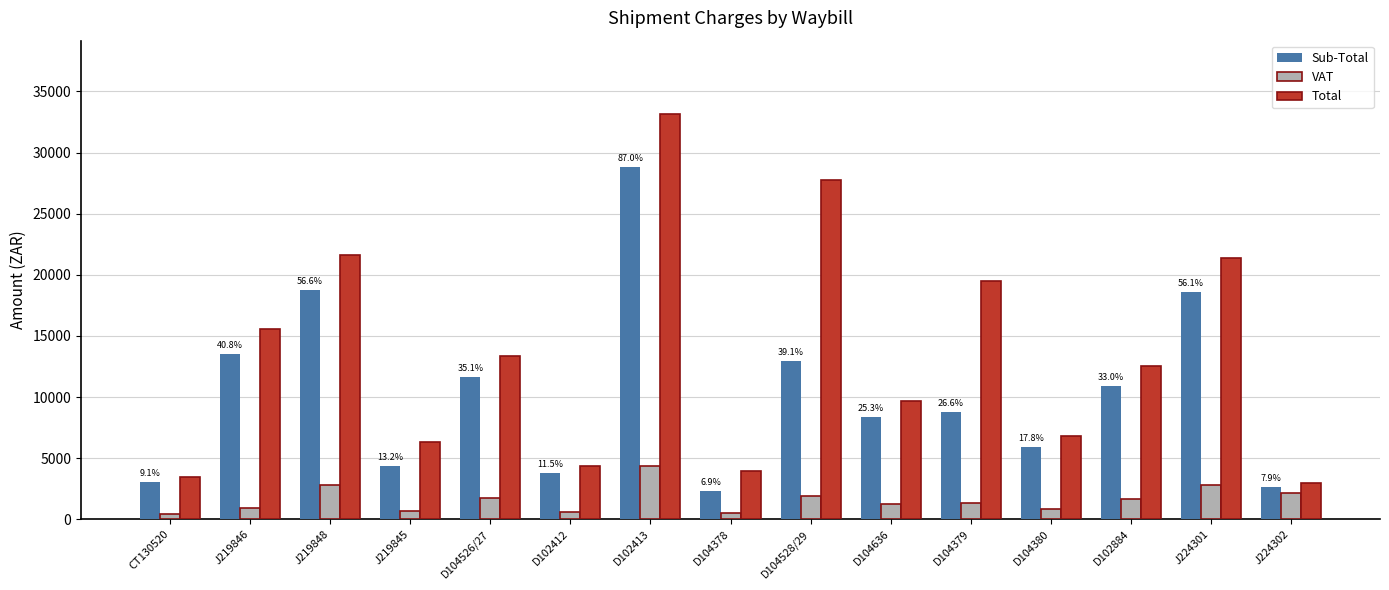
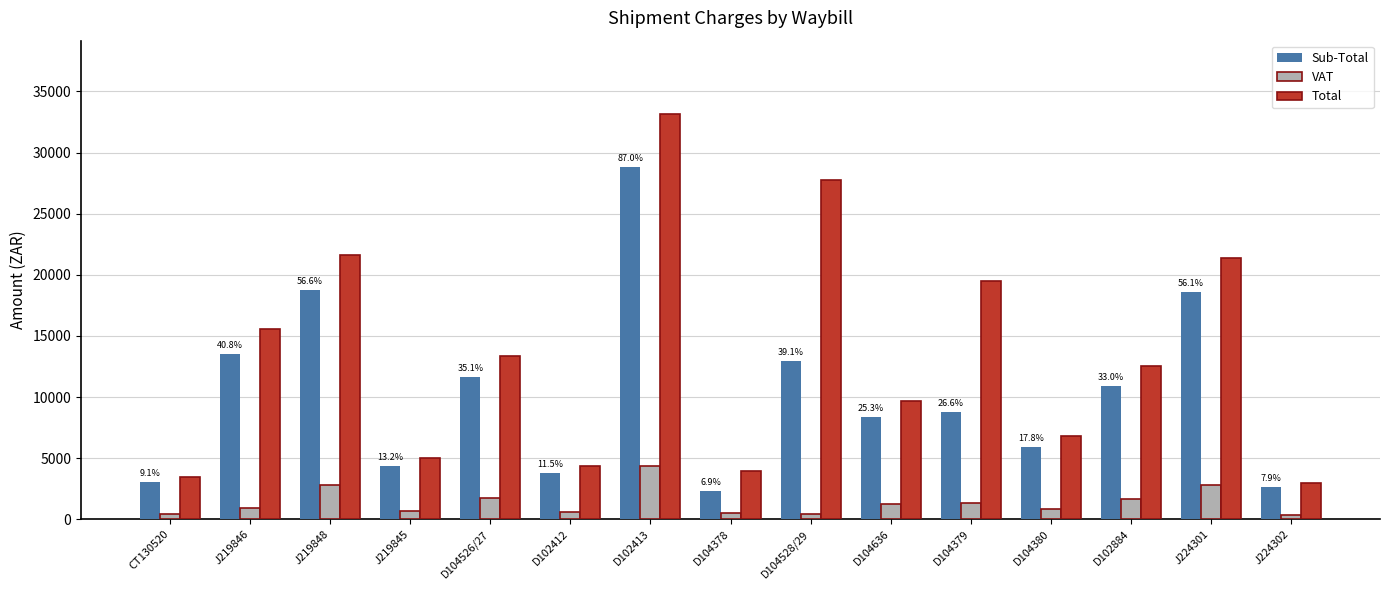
Total, J219845: 6400 -> 5000
VAT, D104528/29: 1900 -> 400
VAT, J224302: 2200 -> 400
